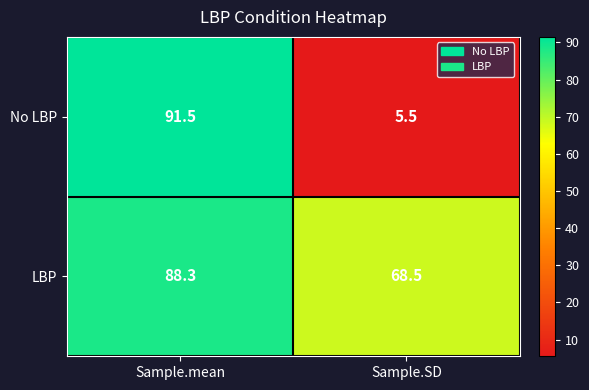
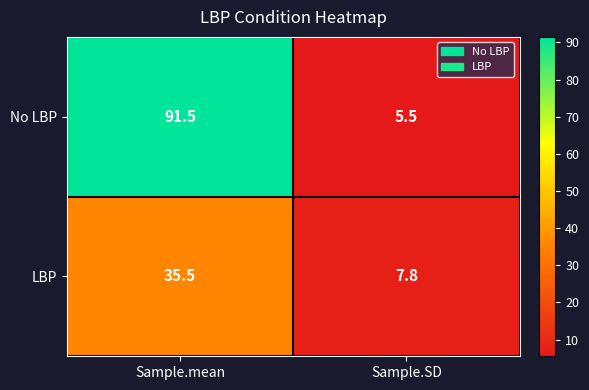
LBP, Sample.mean: 88.3 -> 35.5
LBP, Sample.SD: 68.5 -> 7.8
